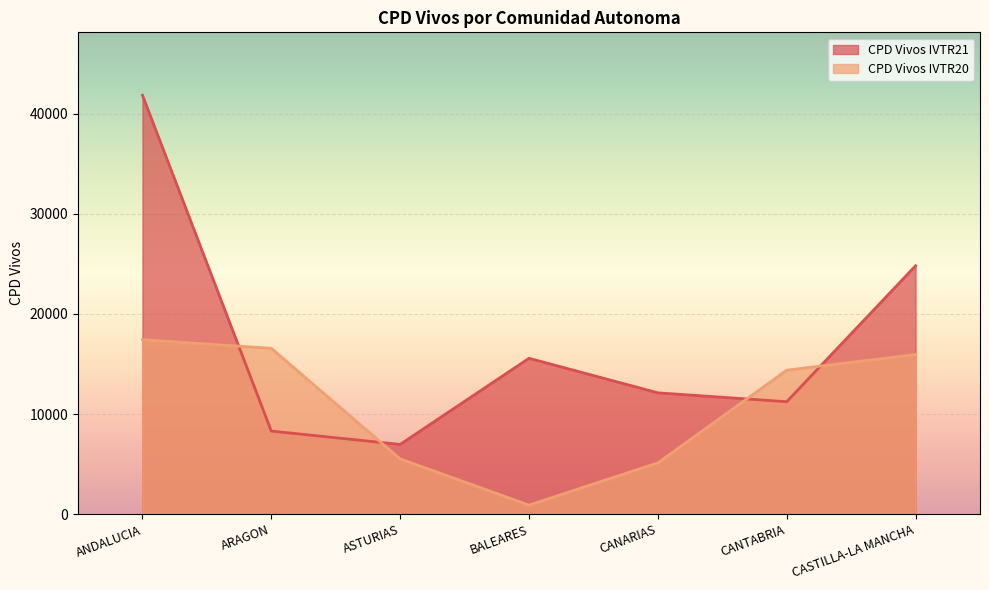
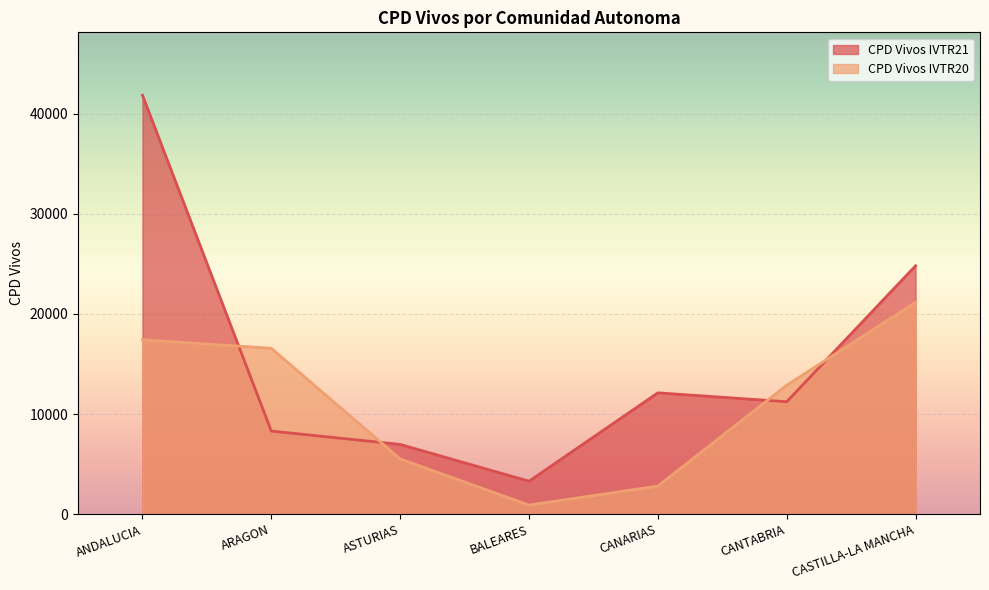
CPD Vivos IVTR21, BALEARES: 15600 -> 3300
CPD Vivos IVTR20, CANARIAS: 5100 -> 2800
CPD Vivos IVTR20, CANTABRIA: 14400 -> 12900
CPD Vivos IVTR20, CASTILLA-LA MANCHA: 16000 -> 21200
